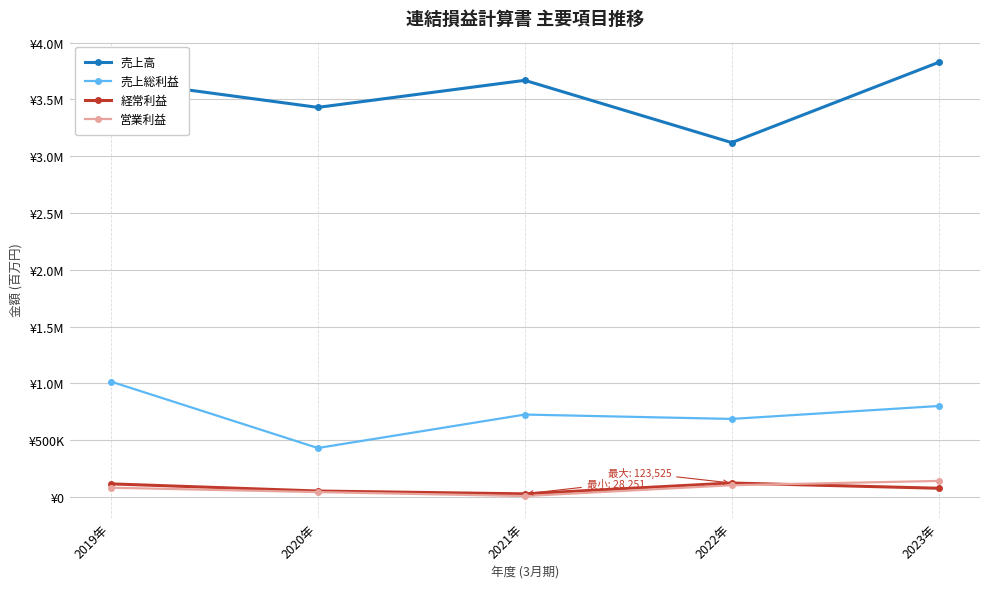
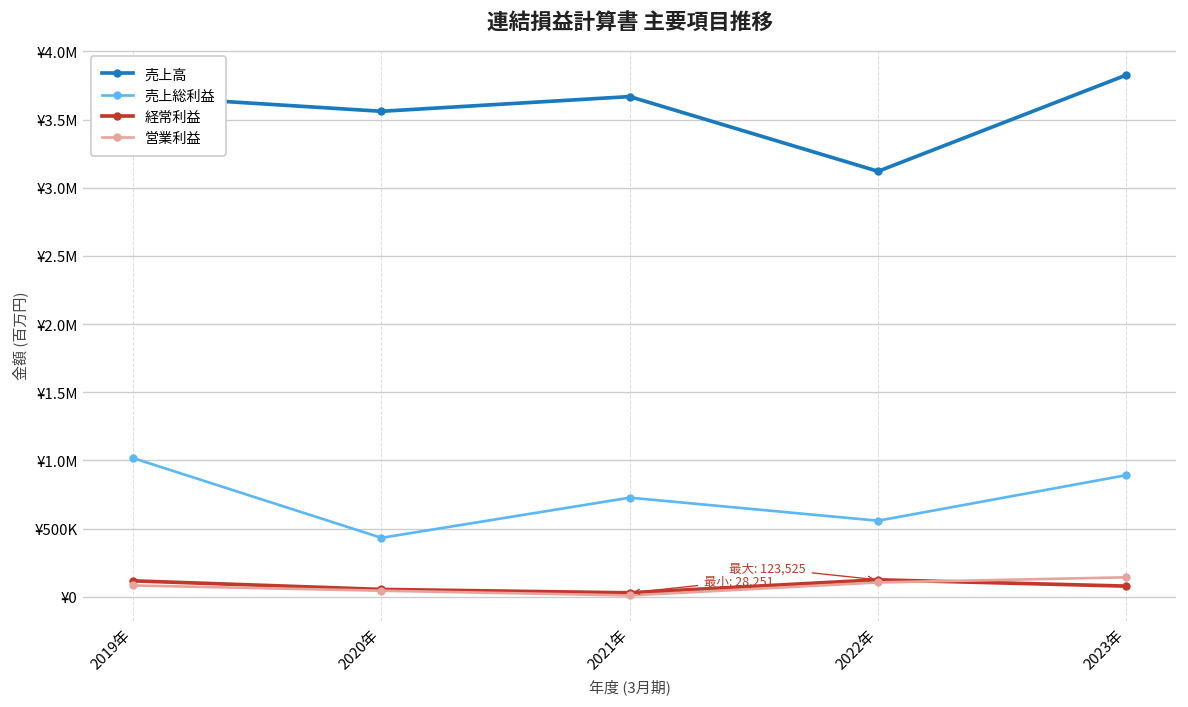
売上高, 2020年: ¥3430000 -> ¥3560000
売上総利益, 2022年: ¥690000 -> ¥560000
売上総利益, 2023年: ¥800000 -> ¥890000
